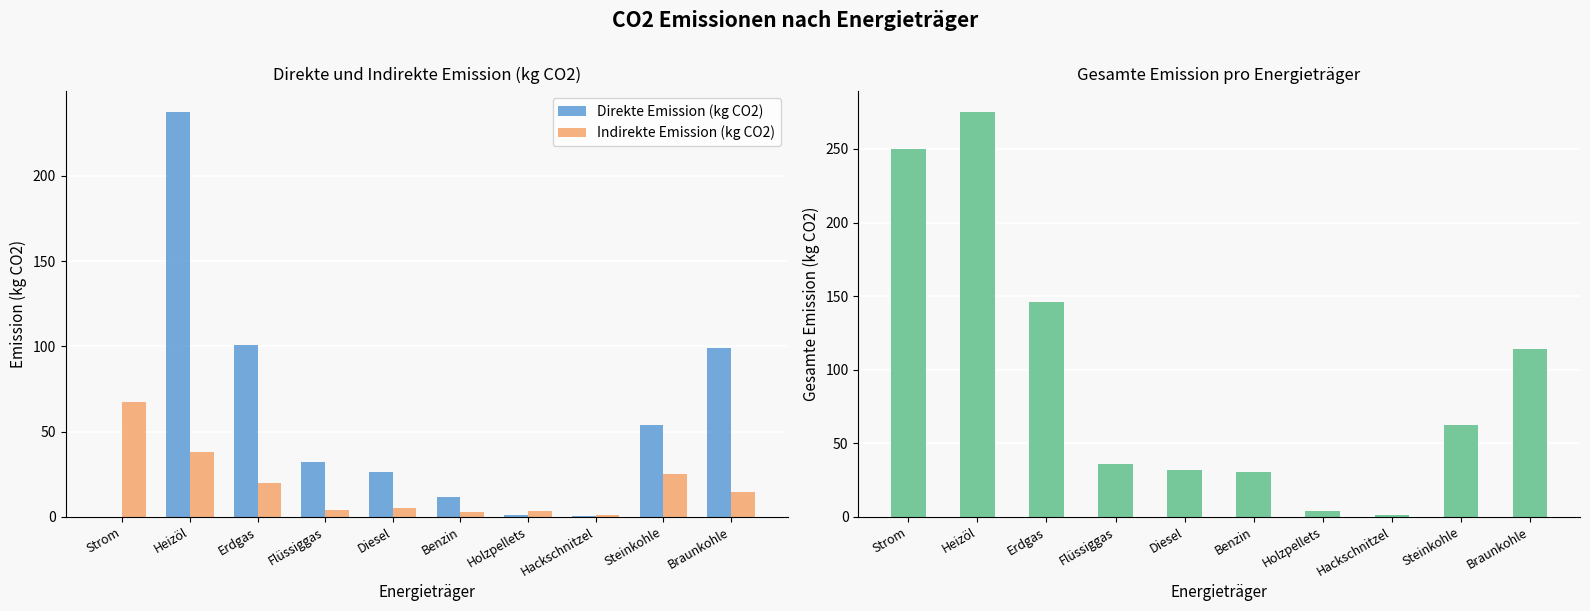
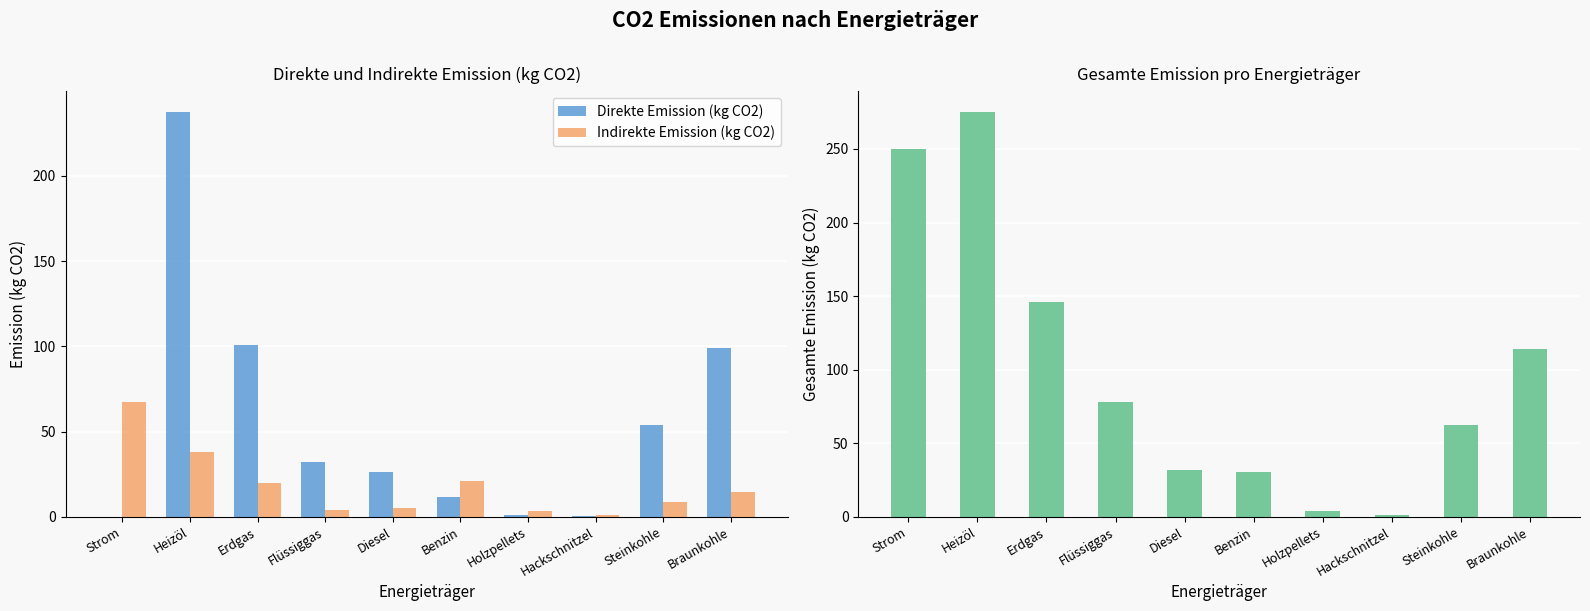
Direkte und Indirekte Emission (kg CO2), Indirekte Emission (kg CO2), Benzin: 3 -> 21
Direkte und Indirekte Emission (kg CO2), Indirekte Emission (kg CO2), Steinkohle: 25 -> 9
Gesamte Emission pro Energieträger, Flüssiggas: 36 -> 78
